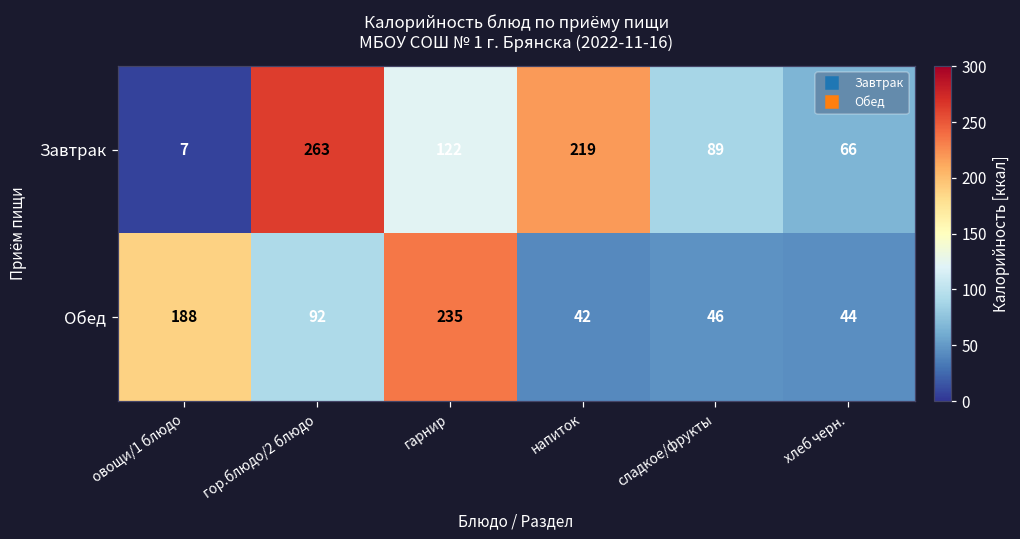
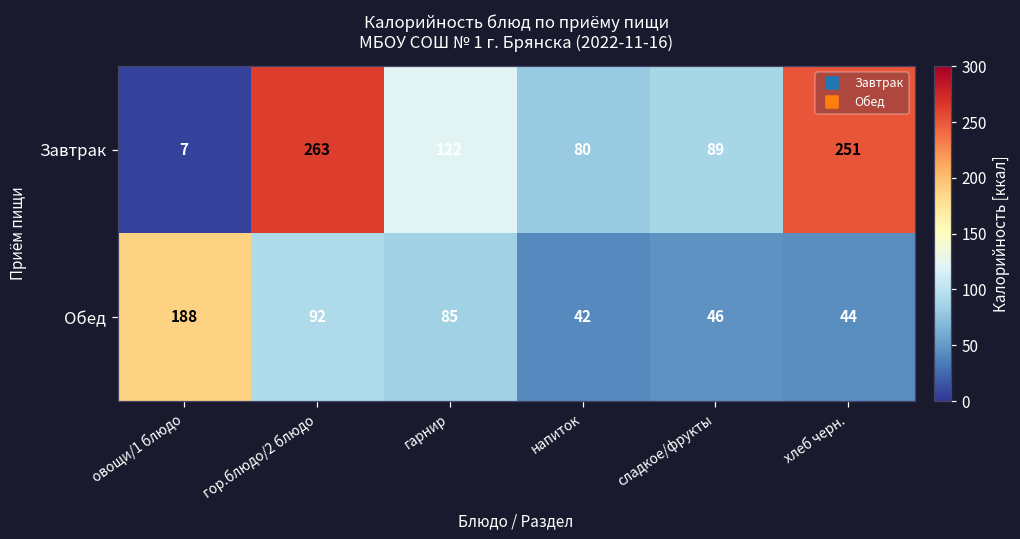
Завтрак, напиток: 219 -> 80
Завтрак, хлеб черн.: 66 -> 251
Обед, гарнир: 235 -> 85
